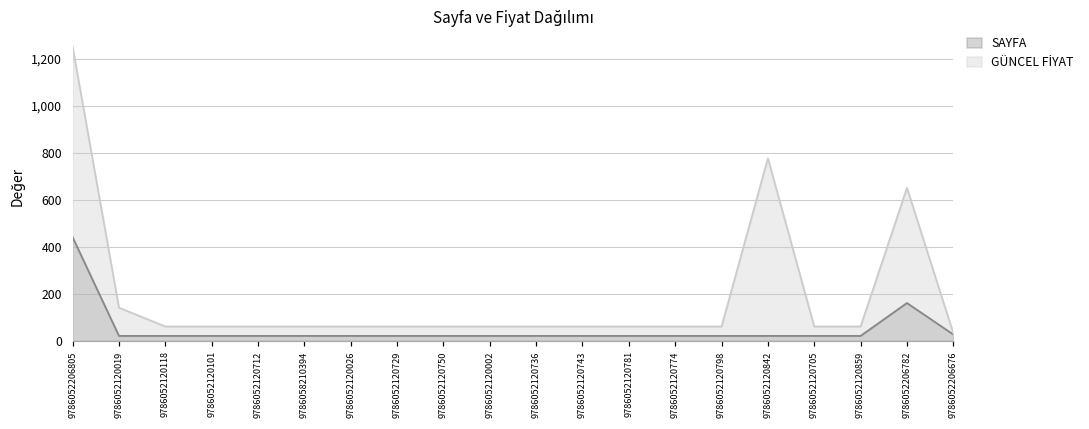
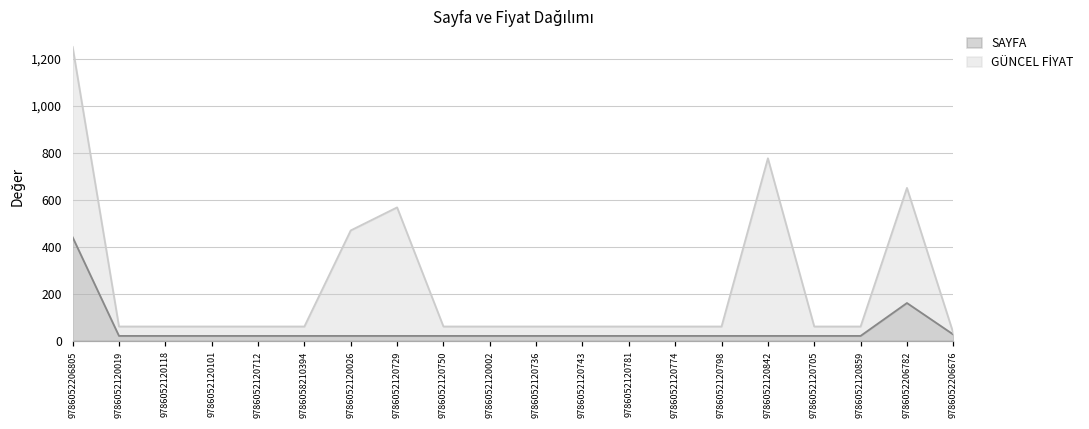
GÜNCEL FİYAT, 9786052120019: 140 -> 60
GÜNCEL FİYAT, 9786052120026: 60 -> 470
GÜNCEL FİYAT, 9786052120729: 60 -> 570
